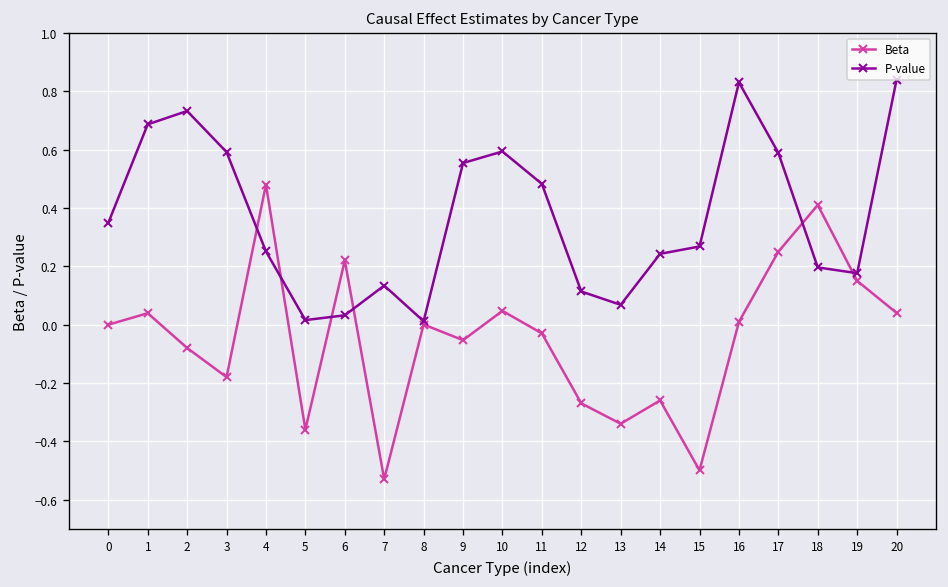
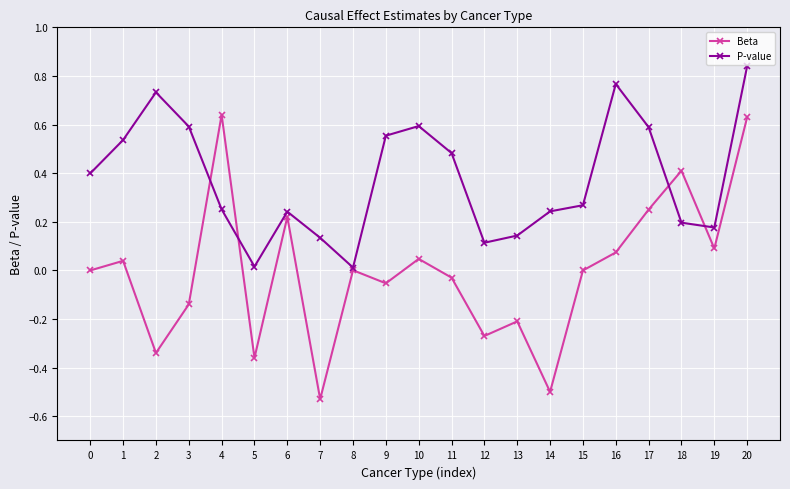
P-value, 0: 0.35 -> 0.40
P-value, 1: 0.69 -> 0.54
Beta, 2: -0.08 -> -0.34
Beta, 3: -0.18 -> -0.14
Beta, 4: 0.48 -> 0.64
P-value, 6: 0.03 -> 0.24
Beta, 13: -0.34 -> -0.21
P-value, 13: 0.07 -> 0.14
Beta, 14: -0.26 -> -0.50
Beta, 15: -0.50 -> 0.00
Beta, 16: 0.01 -> 0.07
P-value, 16: 0.83 -> 0.77
Beta, 19: 0.15 -> 0.09
Beta, 20: 0.04 -> 0.63
